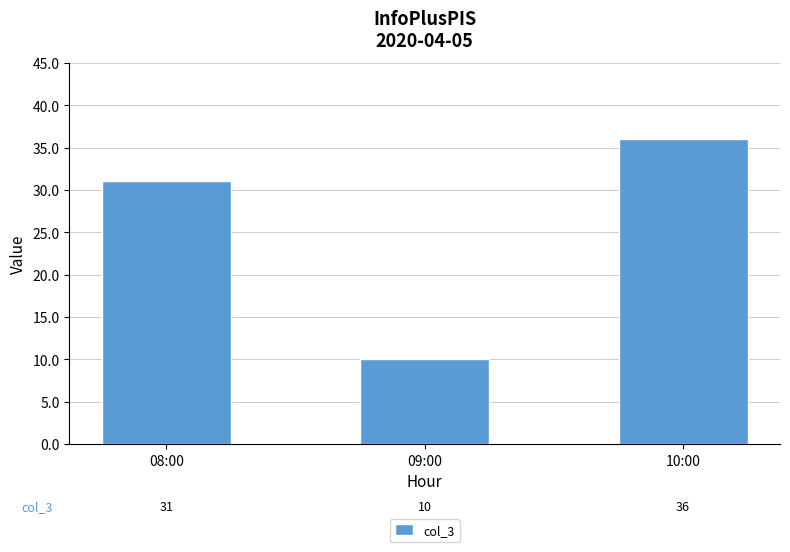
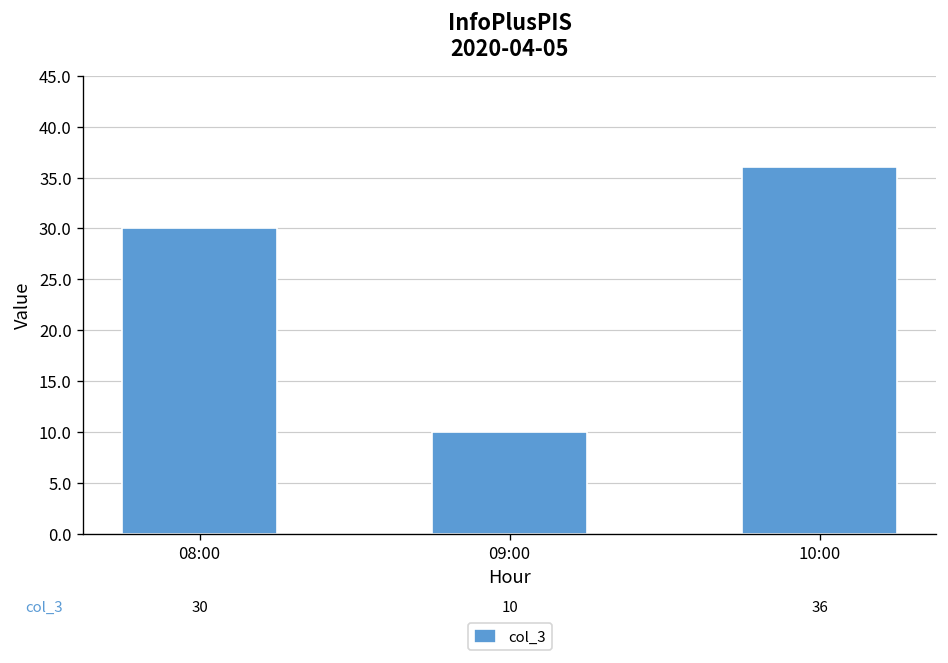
08:00: 31 -> 30
